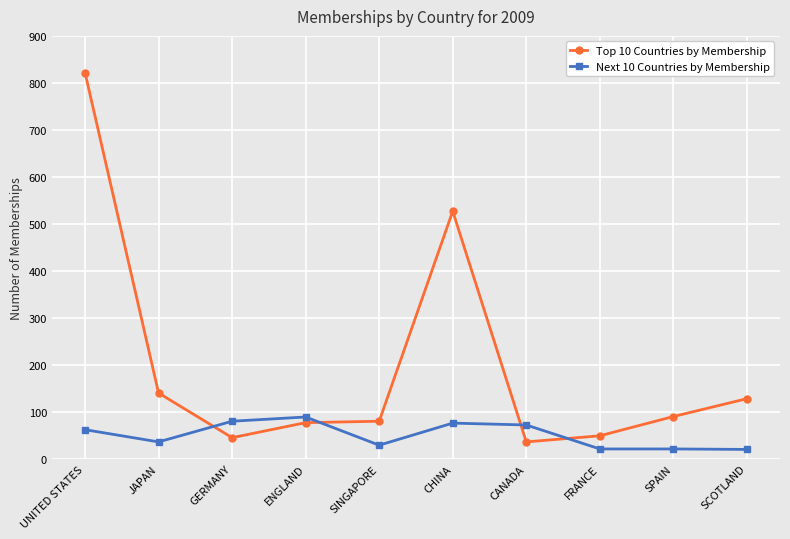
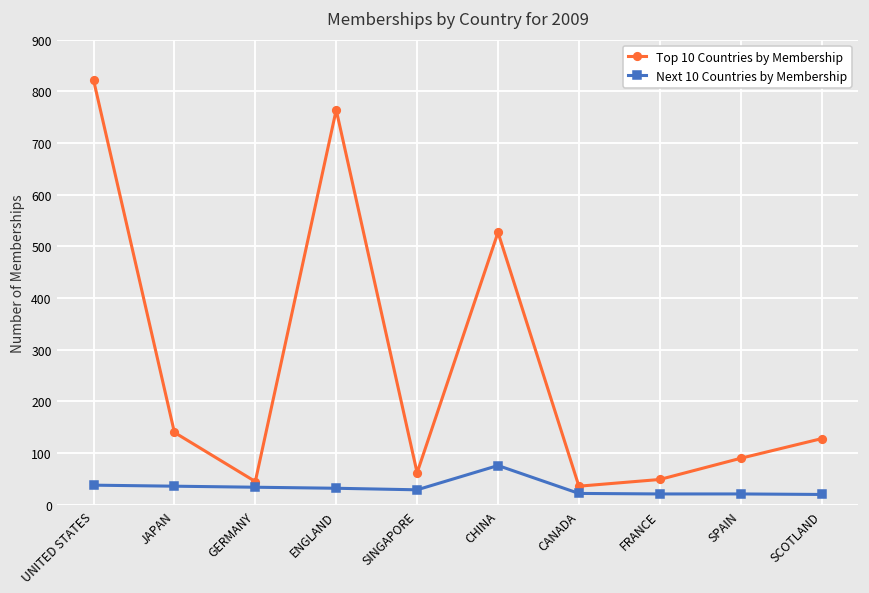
Next 10 Countries by Membership, UNITED STATES: 60 -> 40
Next 10 Countries by Membership, GERMANY: 80 -> 30
Top 10 Countries by Membership, ENGLAND: 80 -> 760
Next 10 Countries by Membership, ENGLAND: 90 -> 30
Top 10 Countries by Membership, SINGAPORE: 80 -> 60
Next 10 Countries by Membership, CANADA: 70 -> 20
